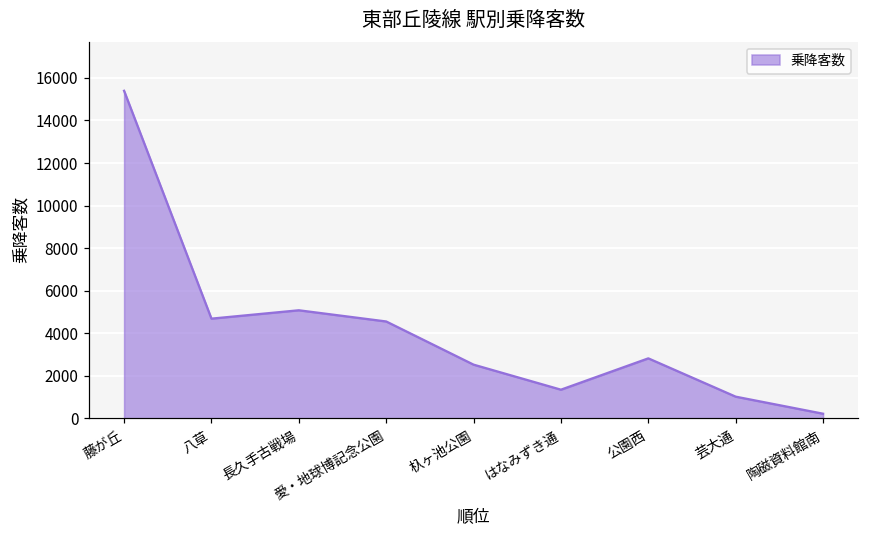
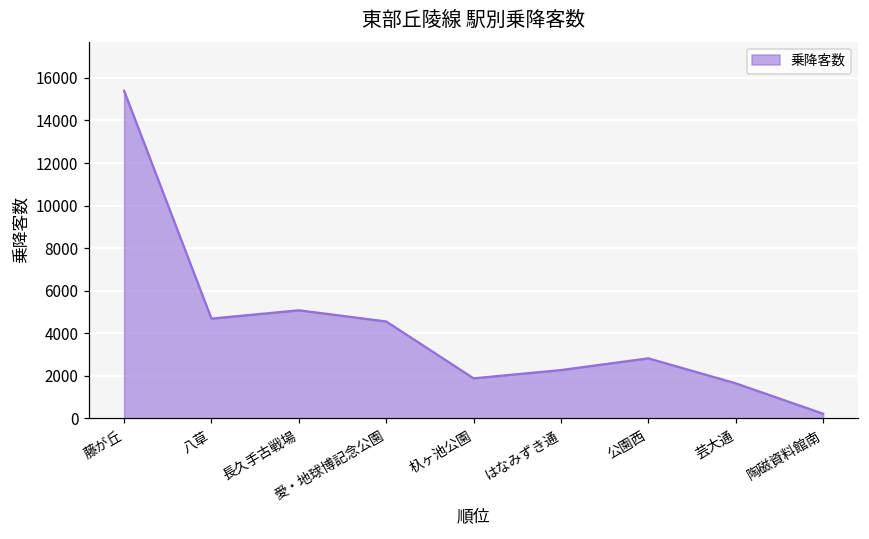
杁ヶ池公園: 2500 -> 1900
はなみずき通: 1300 -> 2300
芸大通: 1000 -> 1600
